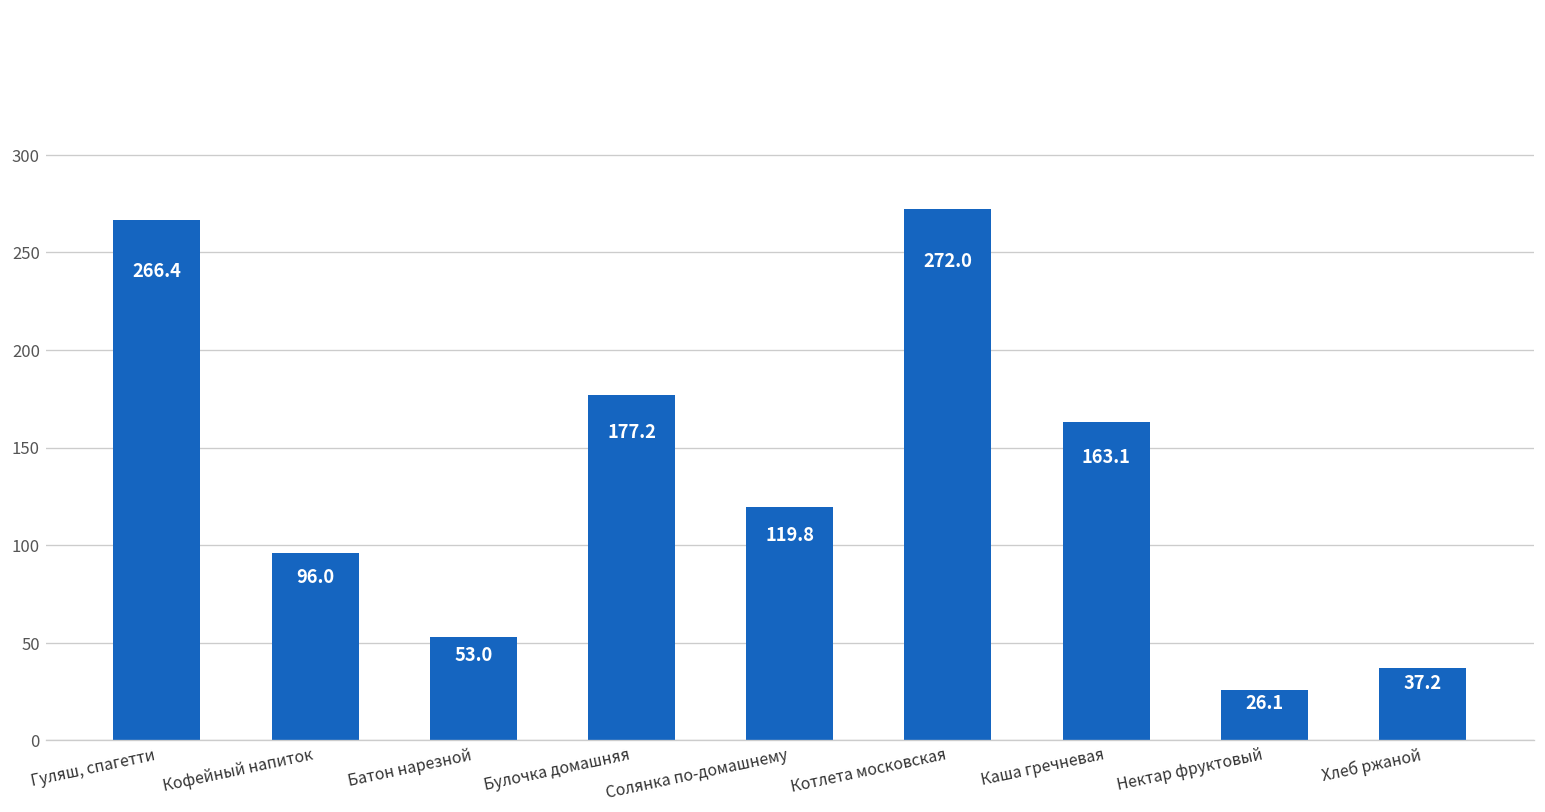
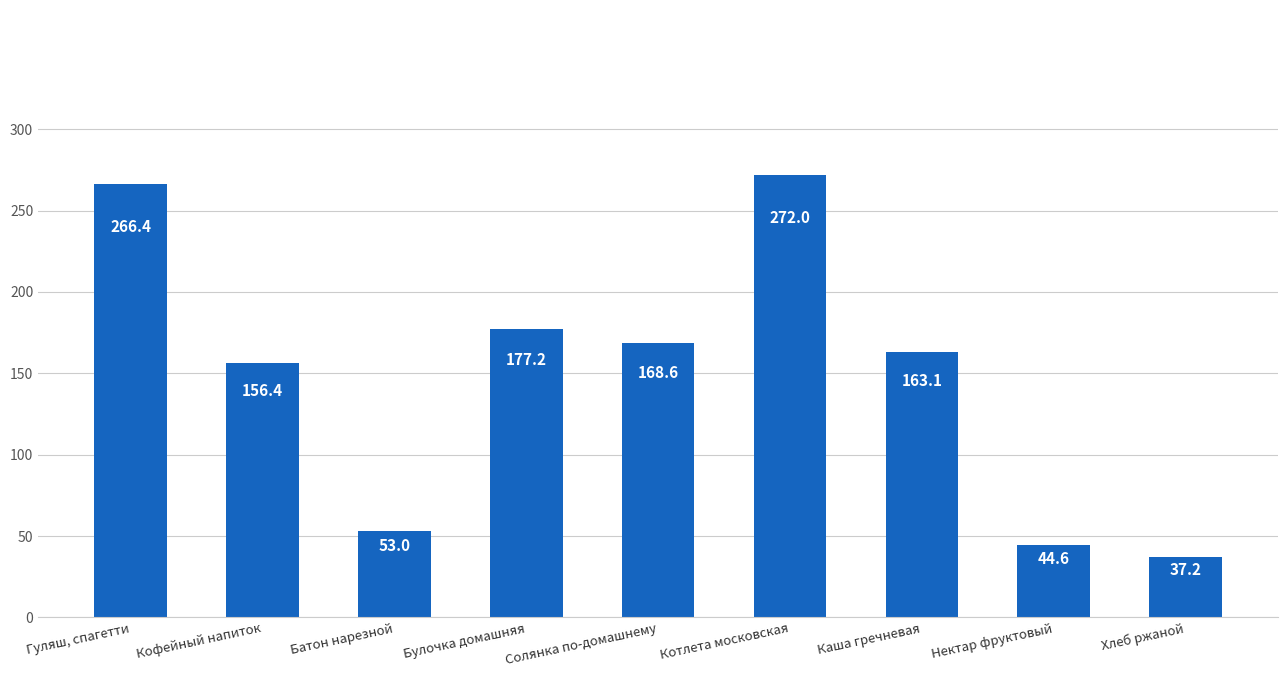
Кофейный напиток: 96.0 -> 156.4
Солянка по-домашнему: 119.8 -> 168.6
Нектар фруктовый: 26.1 -> 44.6
